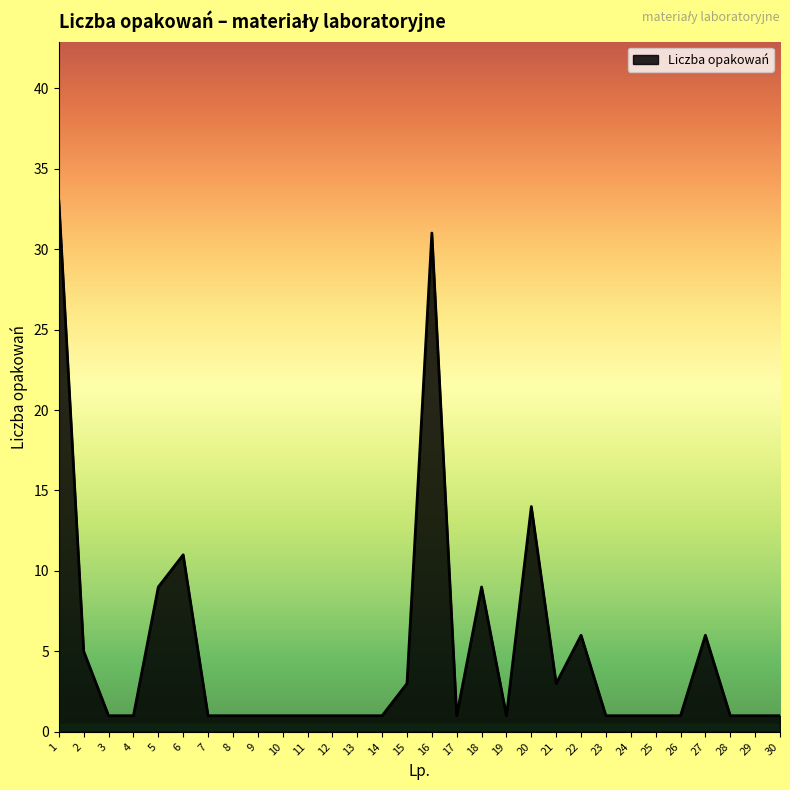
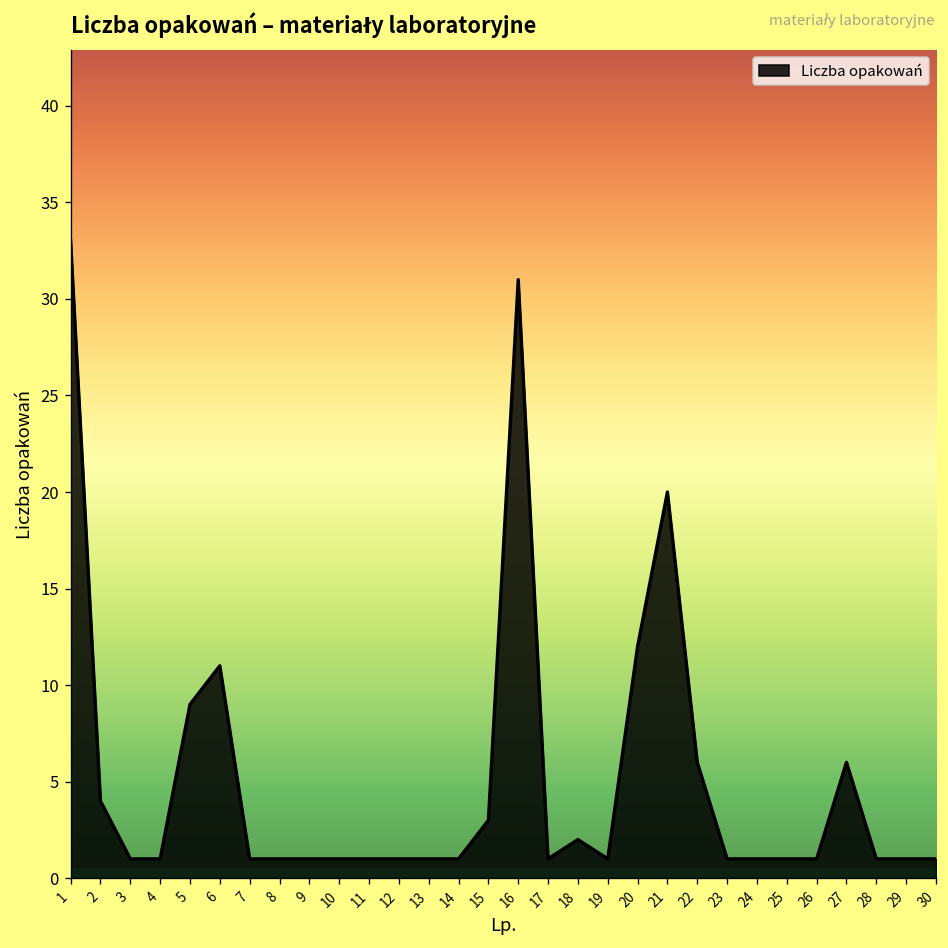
2: 5 -> 4
18: 9 -> 2
20: 14 -> 12
21: 3 -> 20
